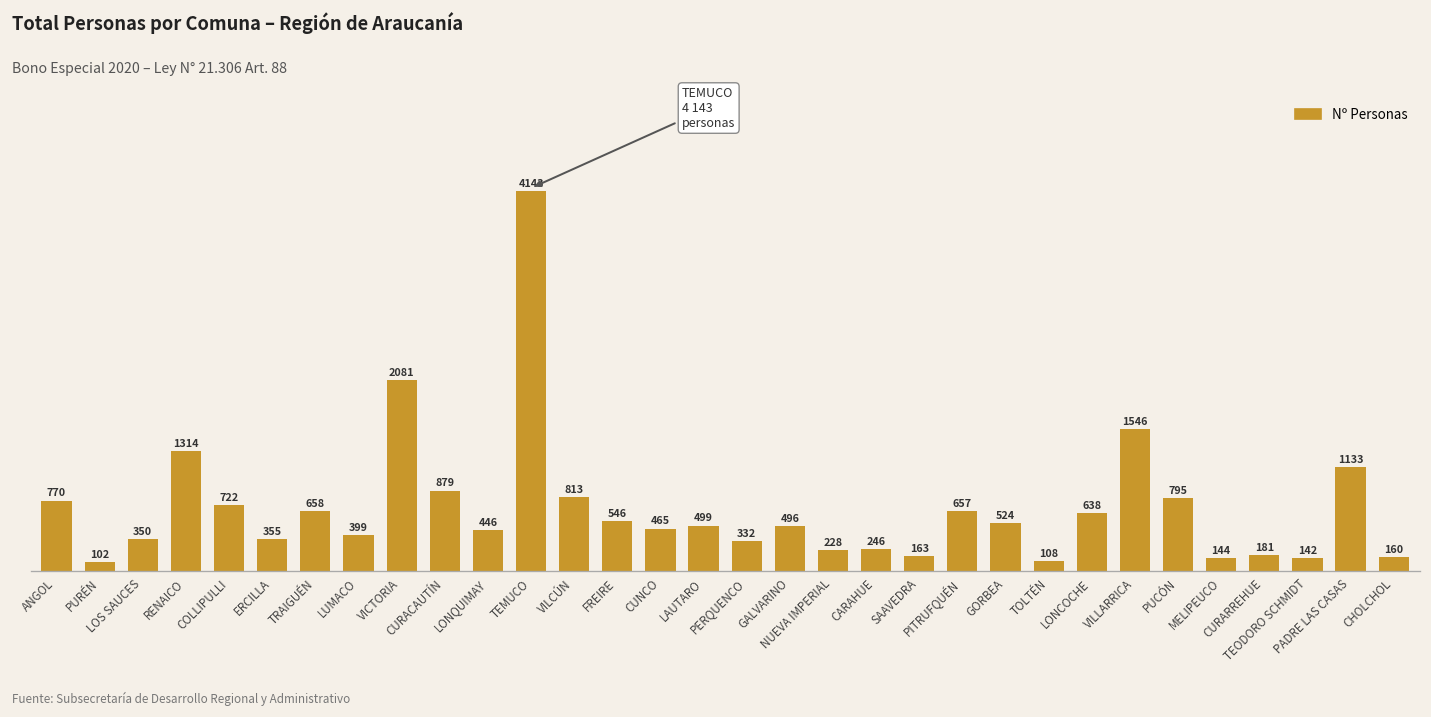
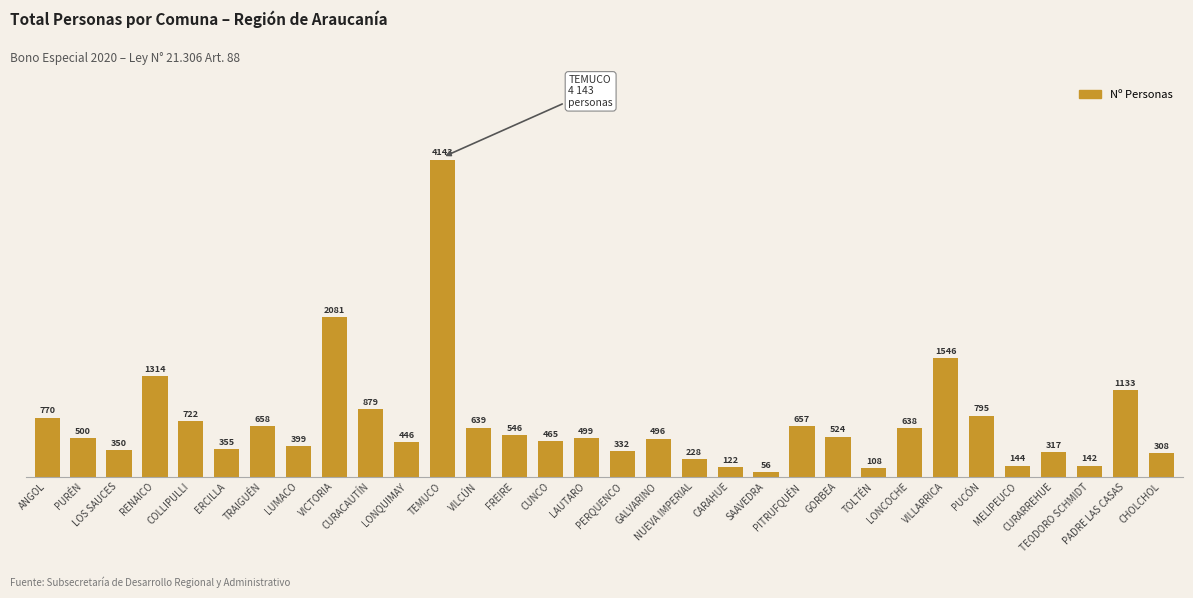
PURÉN: 102 -> 500
VILCÚN: 813 -> 639
CARAHUE: 246 -> 122
SAAVEDRA: 163 -> 56
CURARREHUE: 181 -> 317
CHOLCHOL: 160 -> 308
